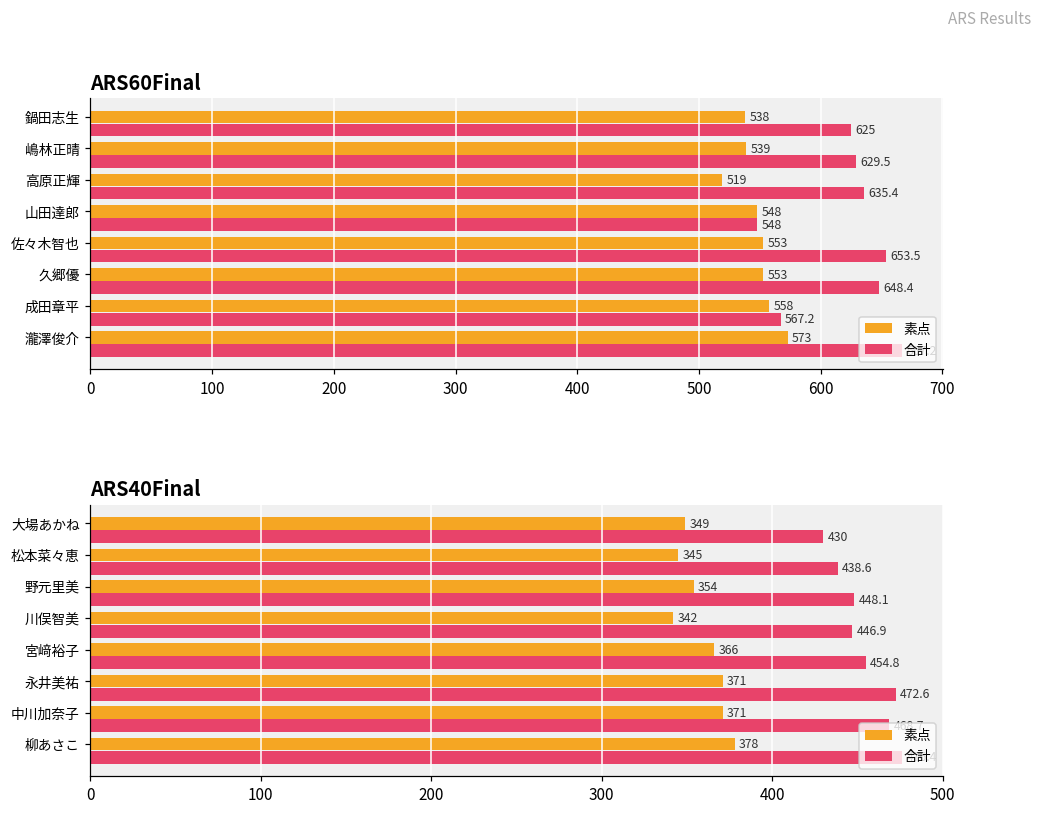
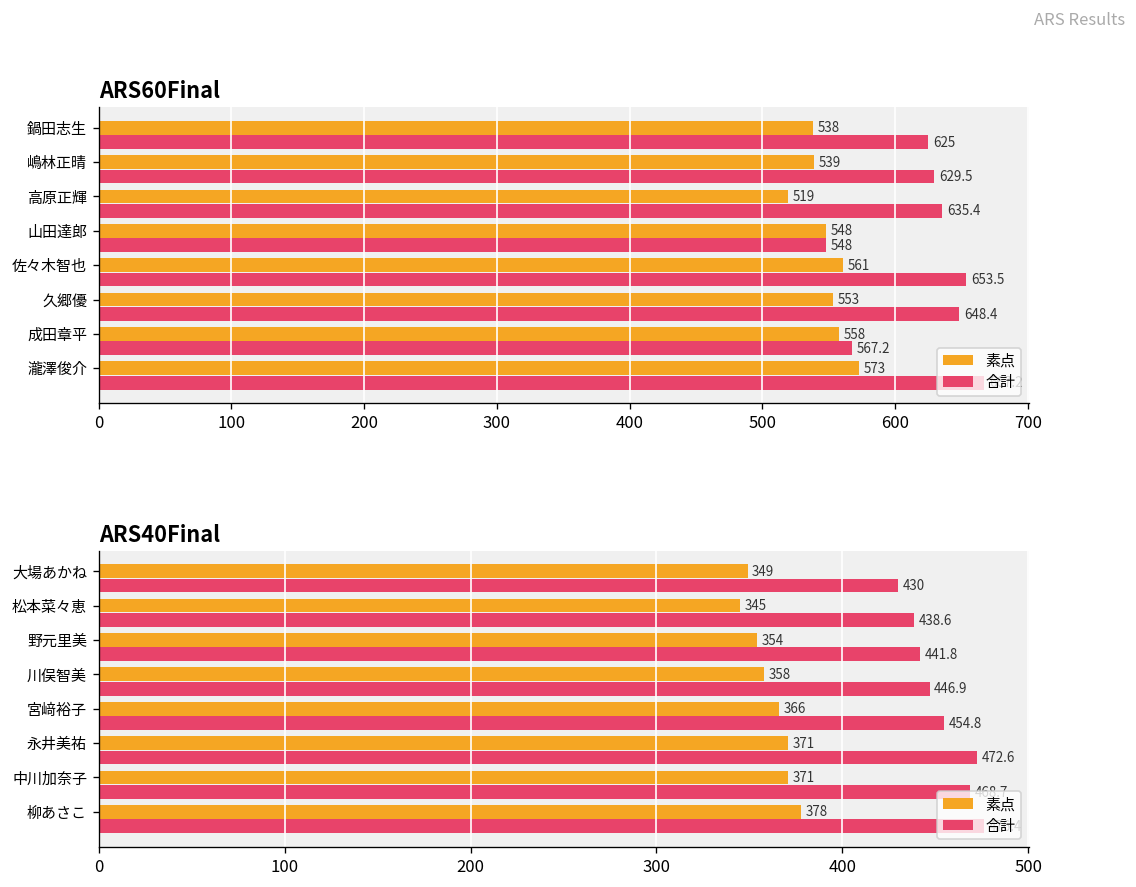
ARS60Final, 素点, 佐々木智也: 553 -> 561
ARS40Final, 合計, 野元里美: 448.1 -> 441.8
ARS40Final, 素点, 川俣智美: 342 -> 358
